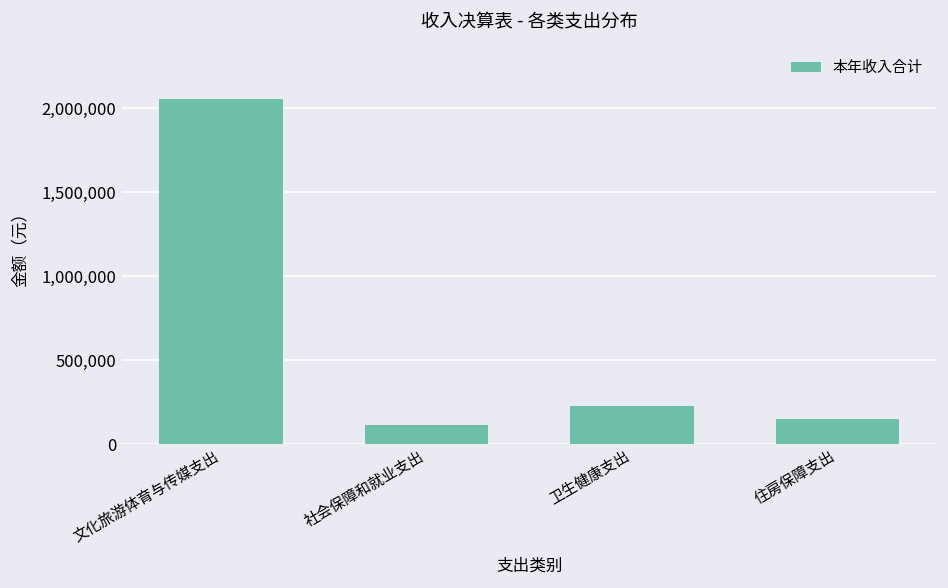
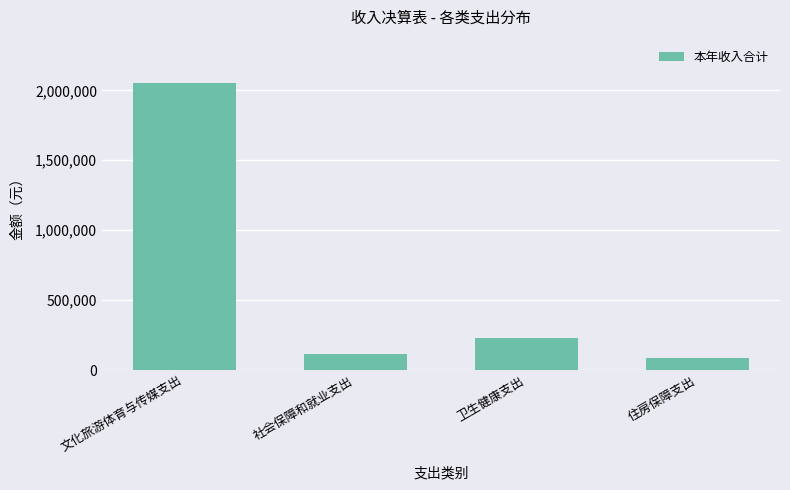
住房保障支出: 150,000 -> 90,000
